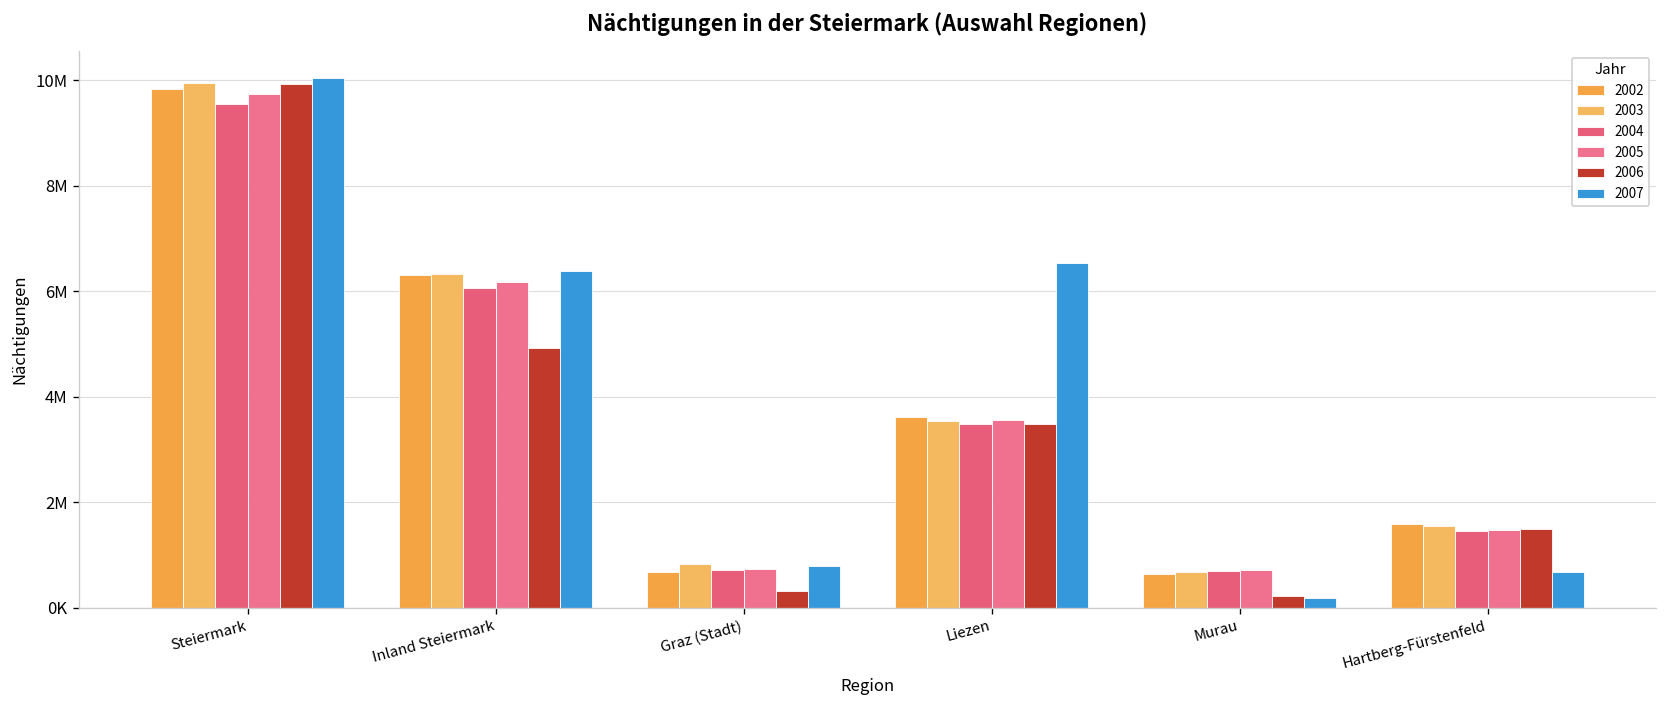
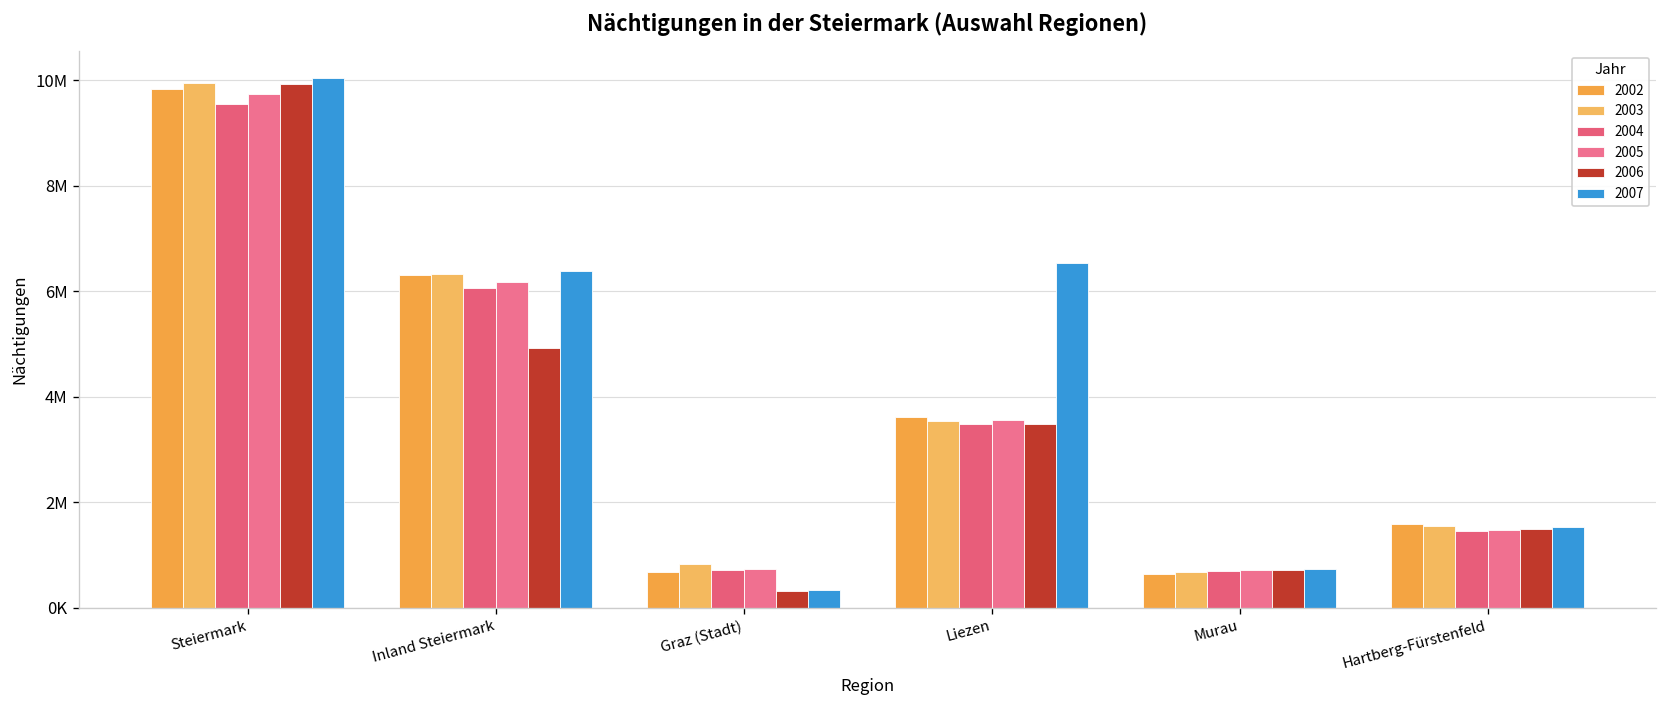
2007, Graz (Stadt): 800000 -> 300000
2006, Murau: 200000 -> 700000
2007, Murau: 200000 -> 700000
2007, Hartberg-Fürstenfeld: 700000 -> 1500000
